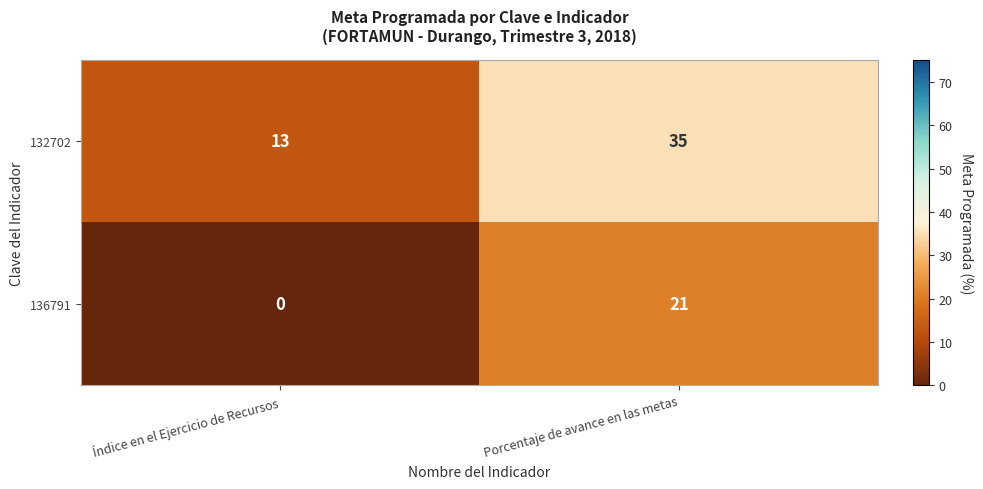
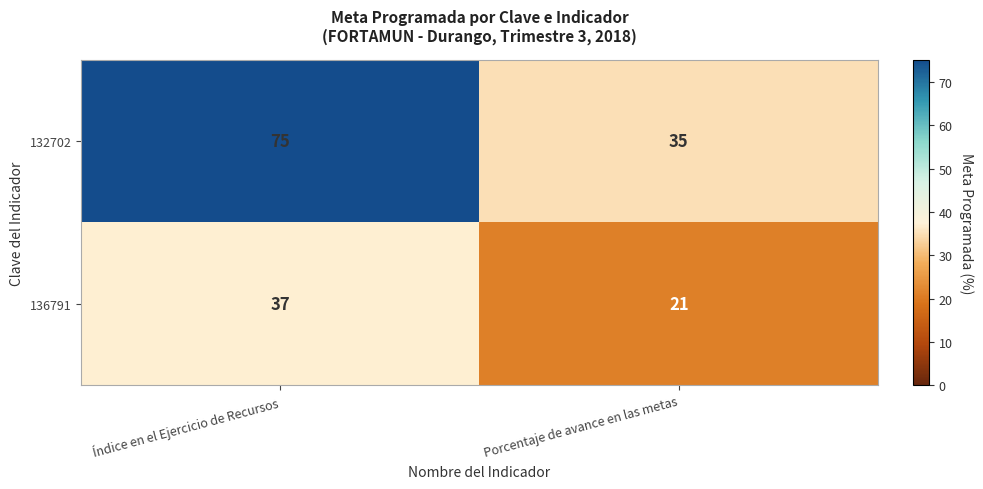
132702, Índice en el Ejercicio de Recursos: 13 -> 75
136791, Índice en el Ejercicio de Recursos: 0 -> 37
